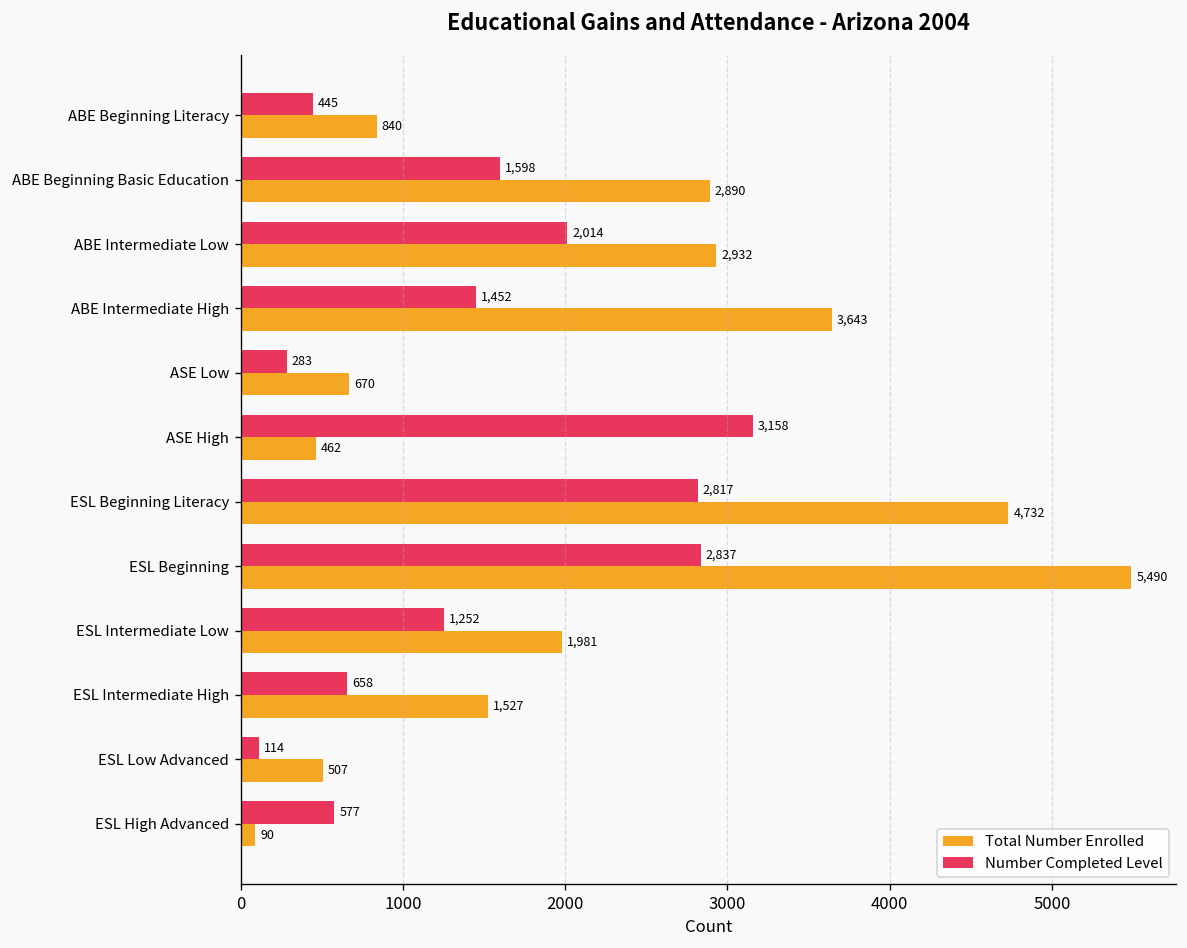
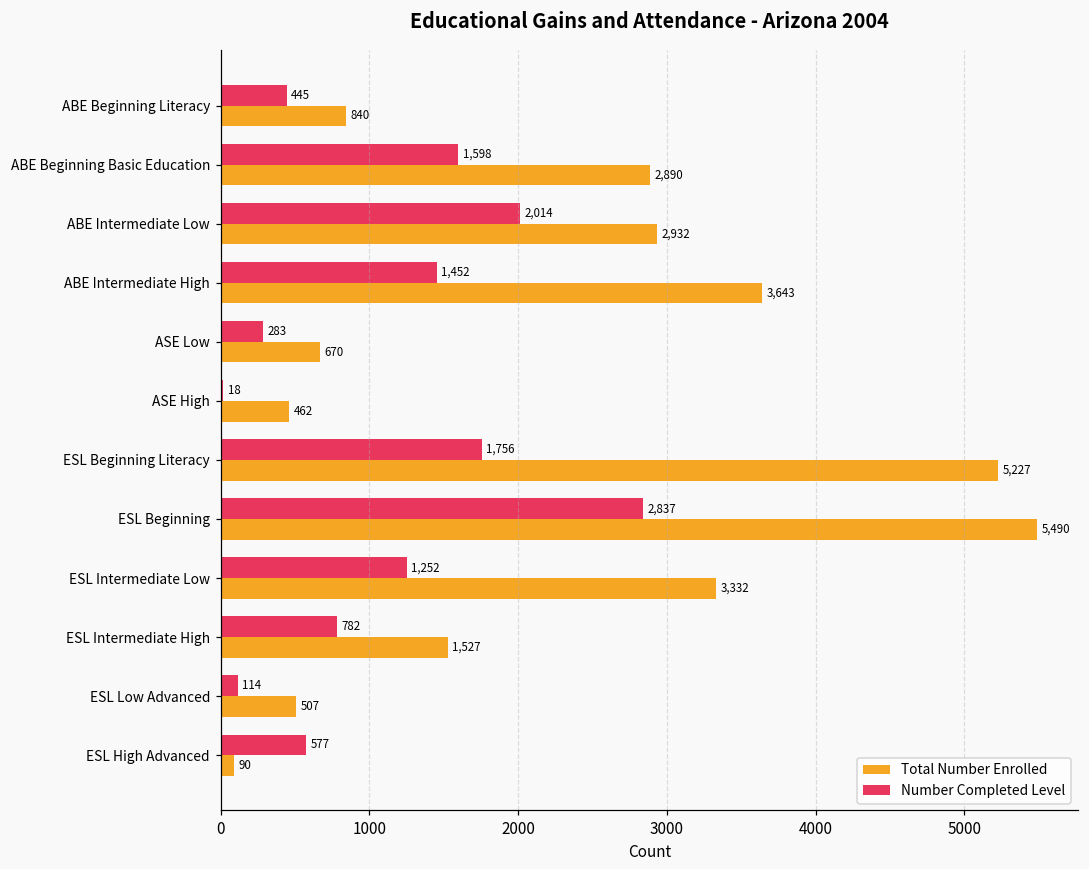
Number Completed Level, ASE High: 3,158 -> 18
Number Completed Level, ESL Beginning Literacy: 2,817 -> 1,756
Total Number Enrolled, ESL Beginning Literacy: 4,732 -> 5,227
Total Number Enrolled, ESL Intermediate Low: 1,981 -> 3,332
Number Completed Level, ESL Intermediate High: 658 -> 782
